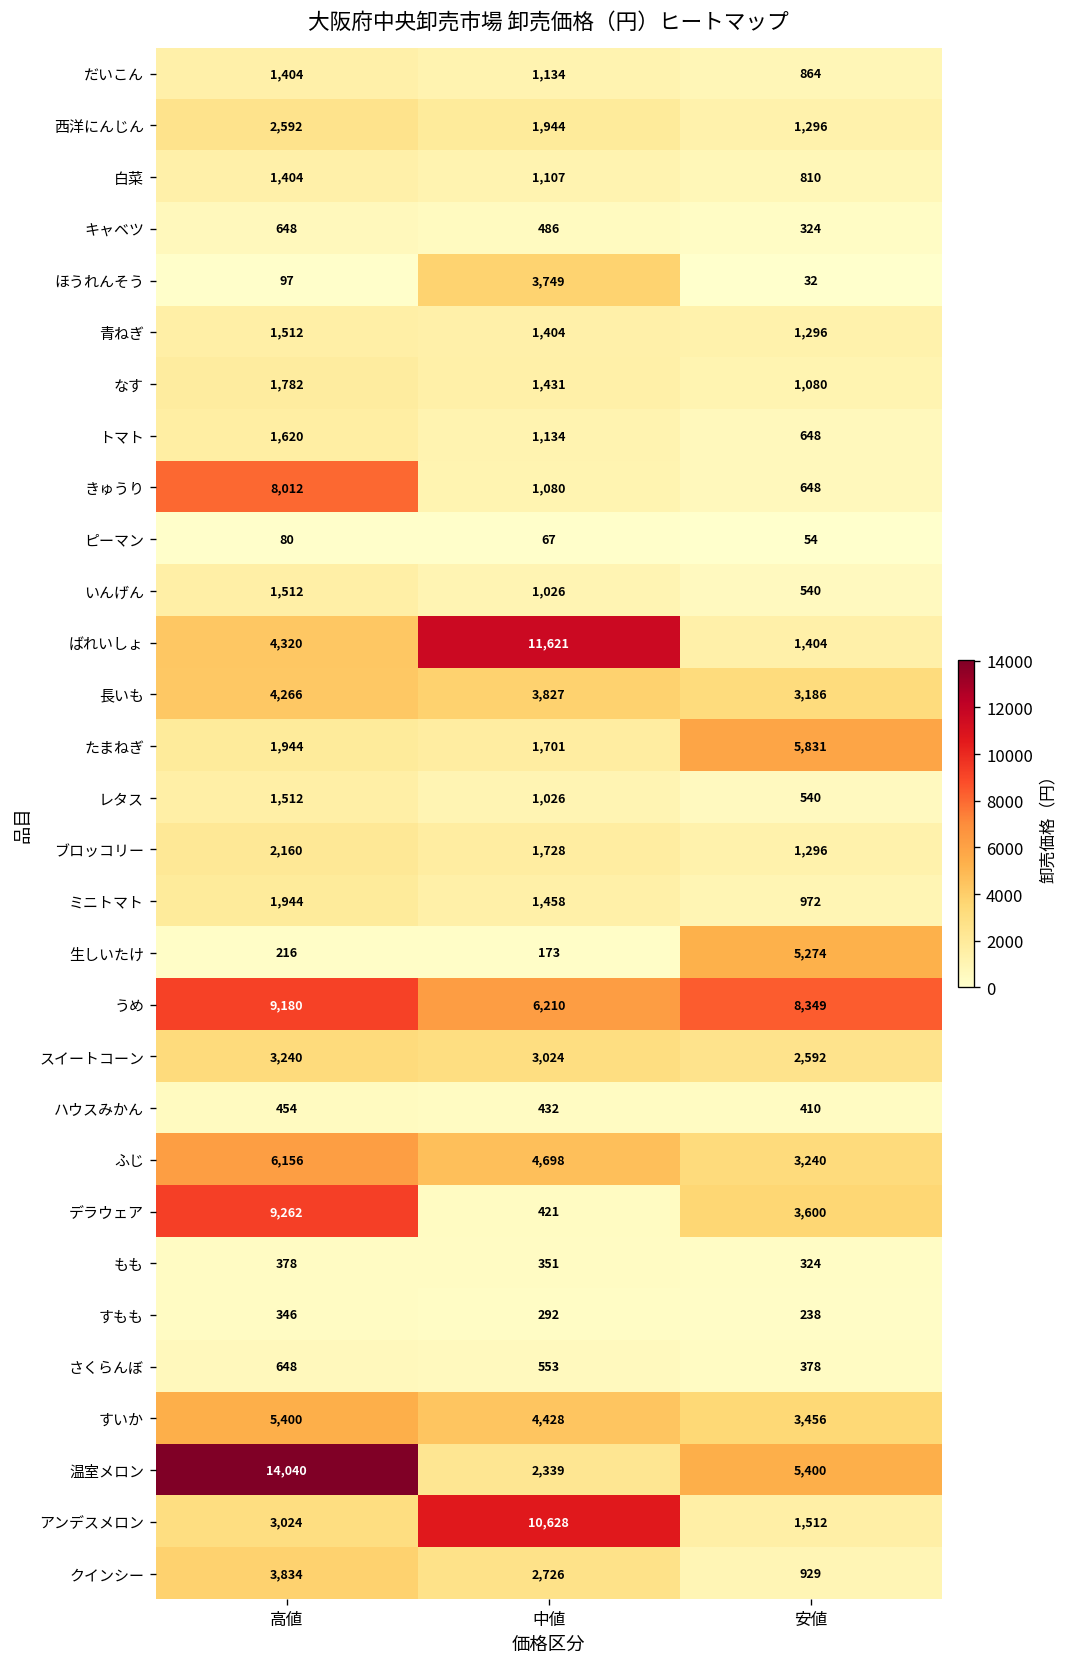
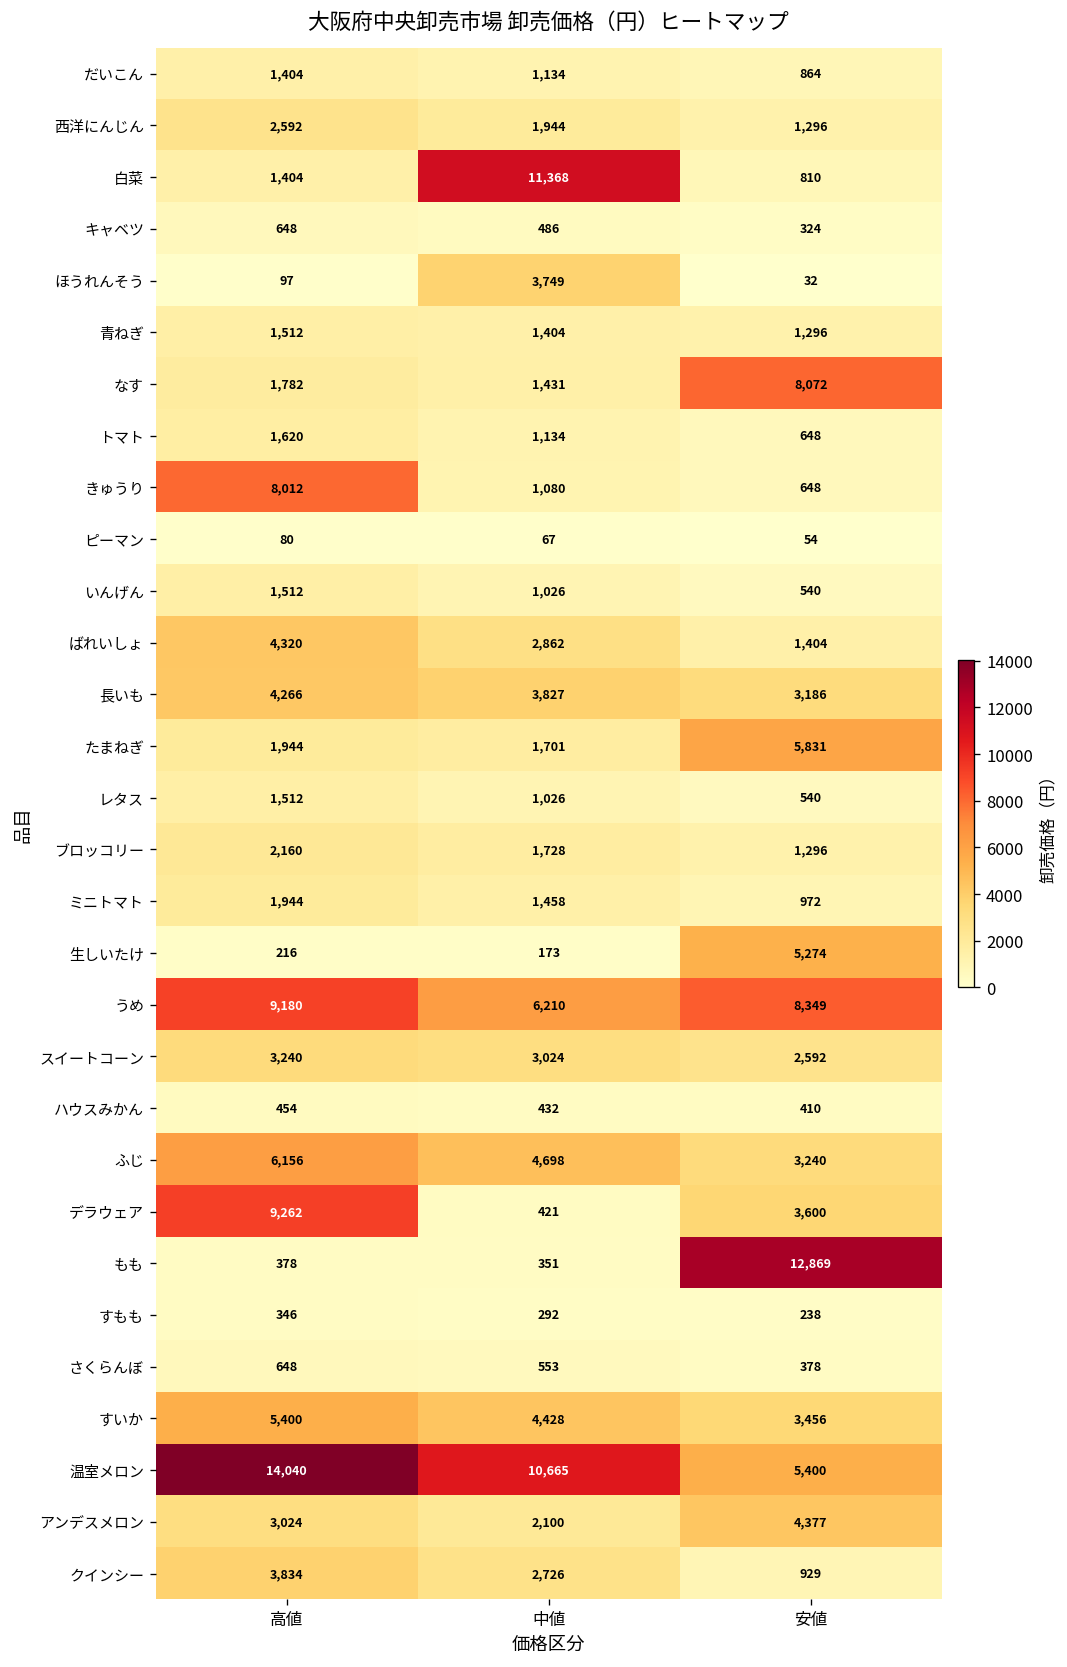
白菜, 中値: 1,107 -> 11,368
なす, 安値: 1,080 -> 8,072
ばれいしょ, 中値: 11,621 -> 2,862
もも, 安値: 324 -> 12,869
温室メロン, 中値: 2,339 -> 10,665
アンデスメロン, 中値: 10,628 -> 2,100
アンデスメロン, 安値: 1,512 -> 4,377
